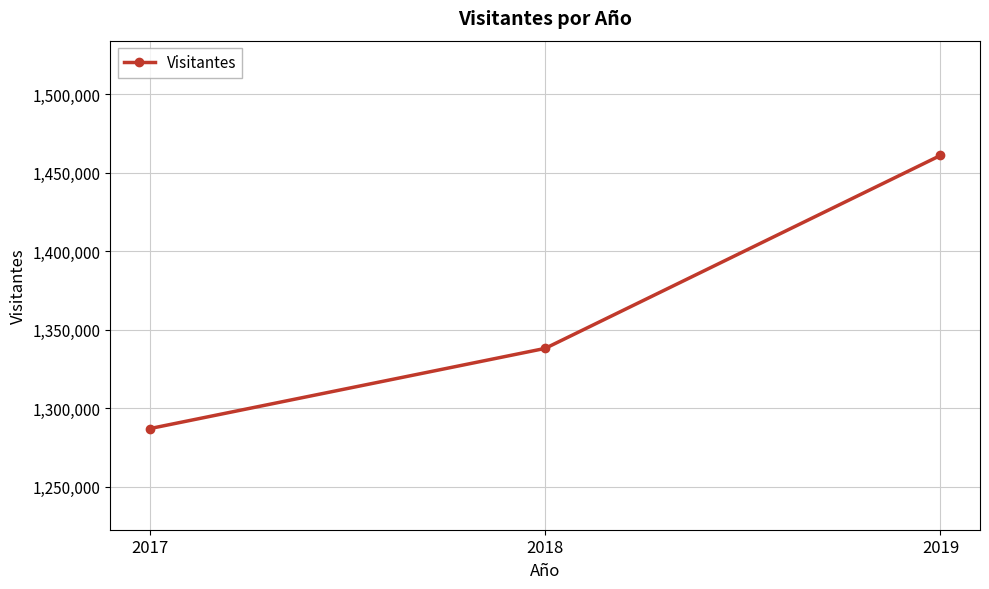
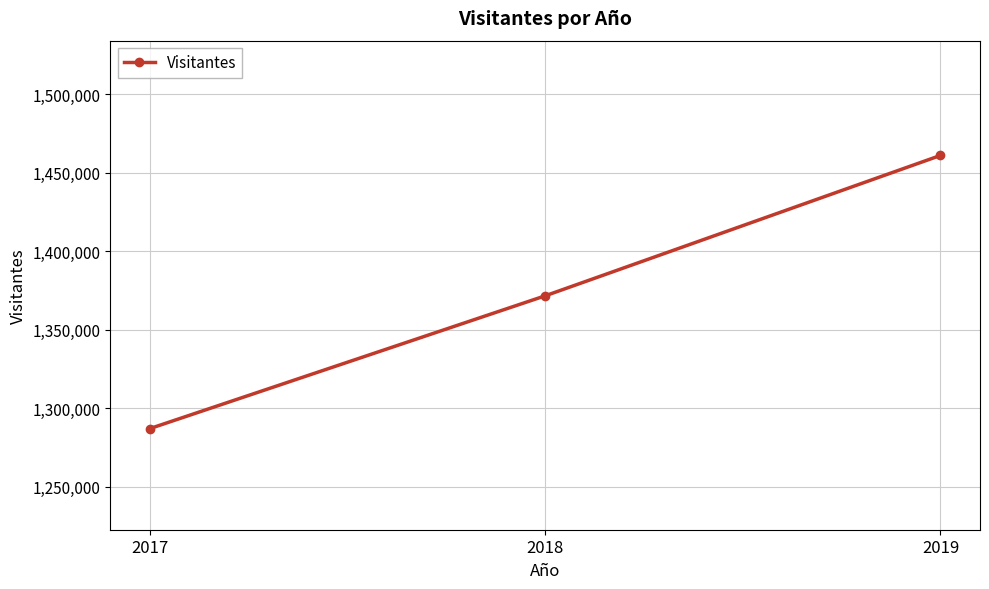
2018: 1,338,000 -> 1,372,000
